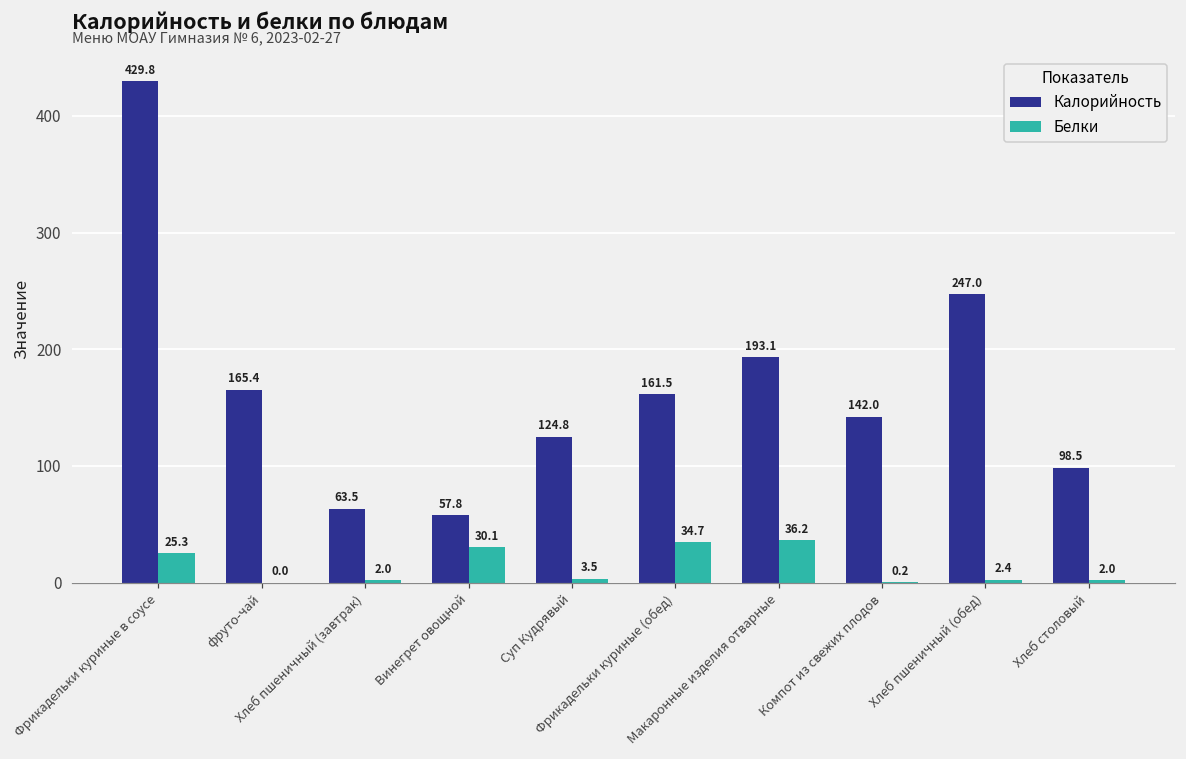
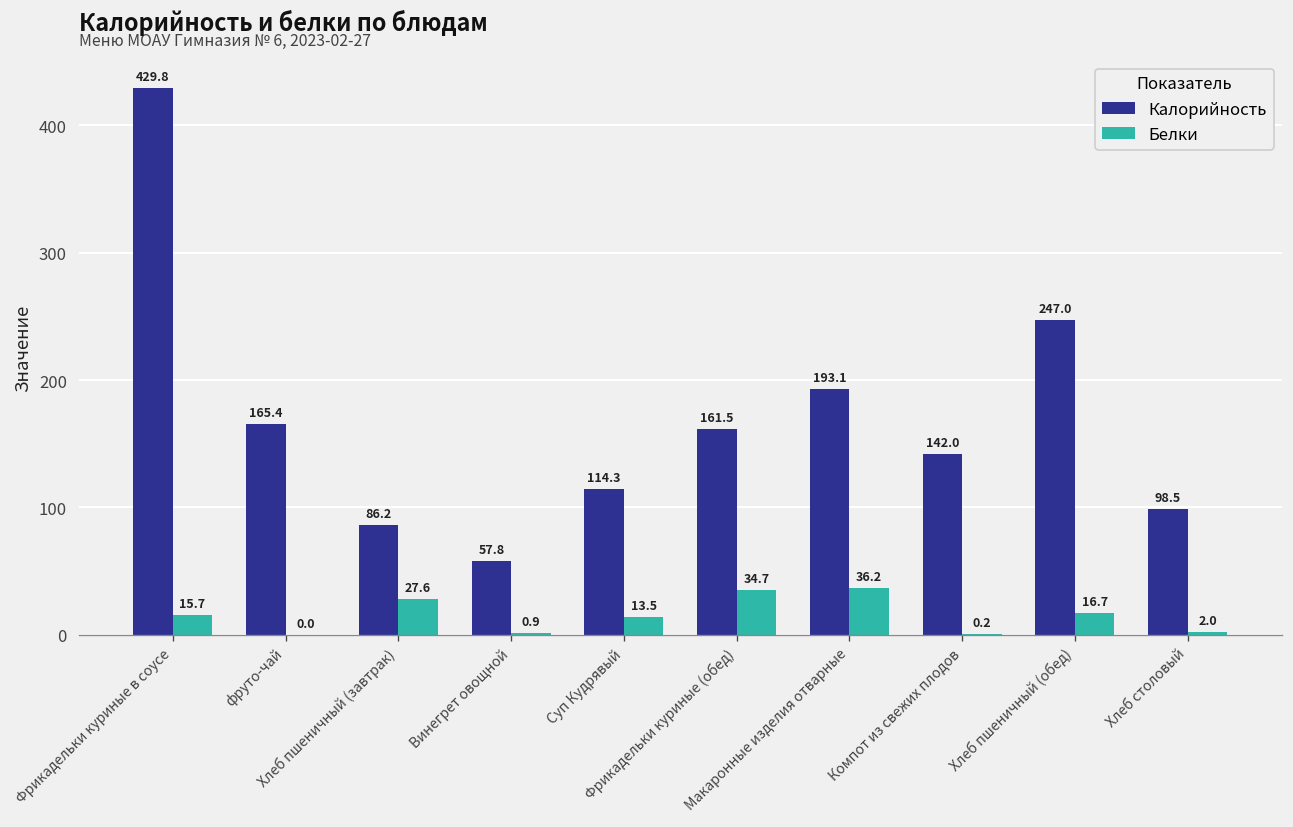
Белки, Фрикадельки куриные в соусе: 25.3 -> 15.7
Калорийность, Хлеб пшеничный (завтрак): 63.5 -> 86.2
Белки, Хлеб пшеничный (завтрак): 2.0 -> 27.6
Белки, Винегрет овощной: 30.1 -> 0.9
Калорийность, Суп Кудрявый: 124.8 -> 114.3
Белки, Суп Кудрявый: 3.5 -> 13.5
Белки, Хлеб пшеничный (обед): 2.4 -> 16.7
